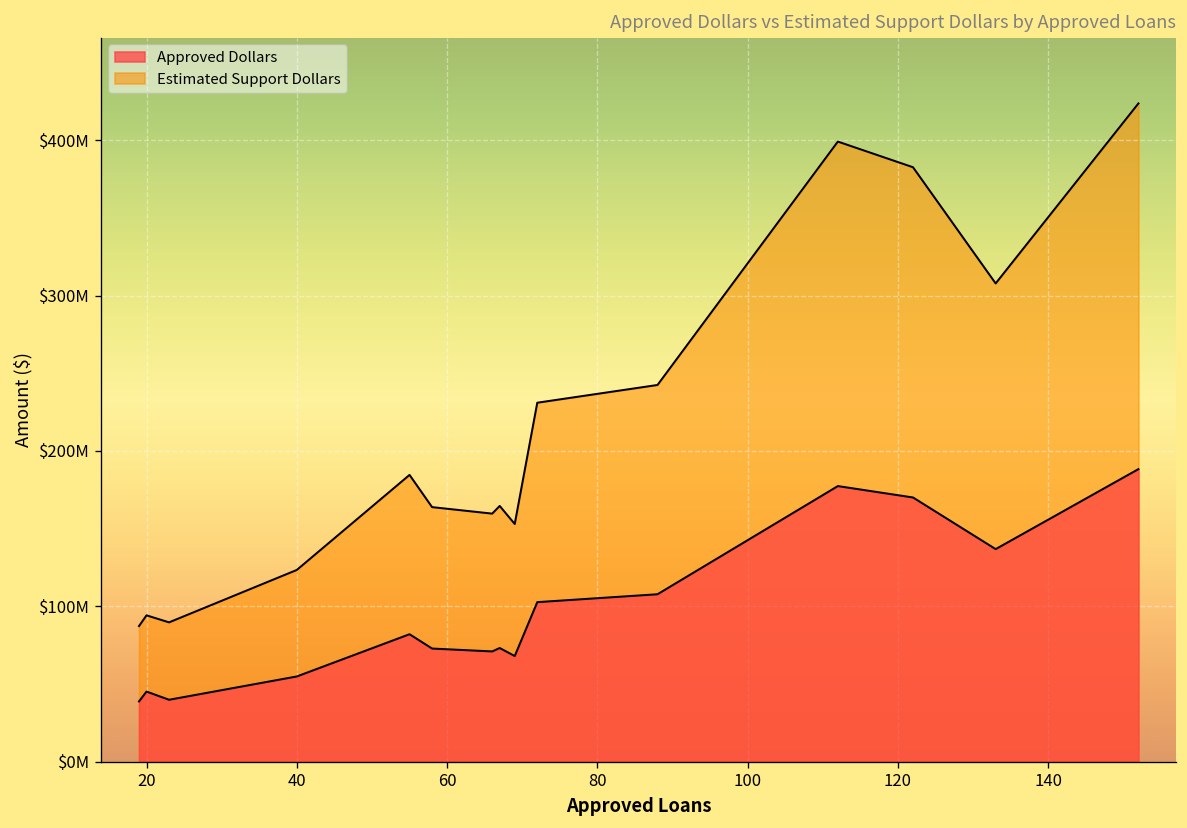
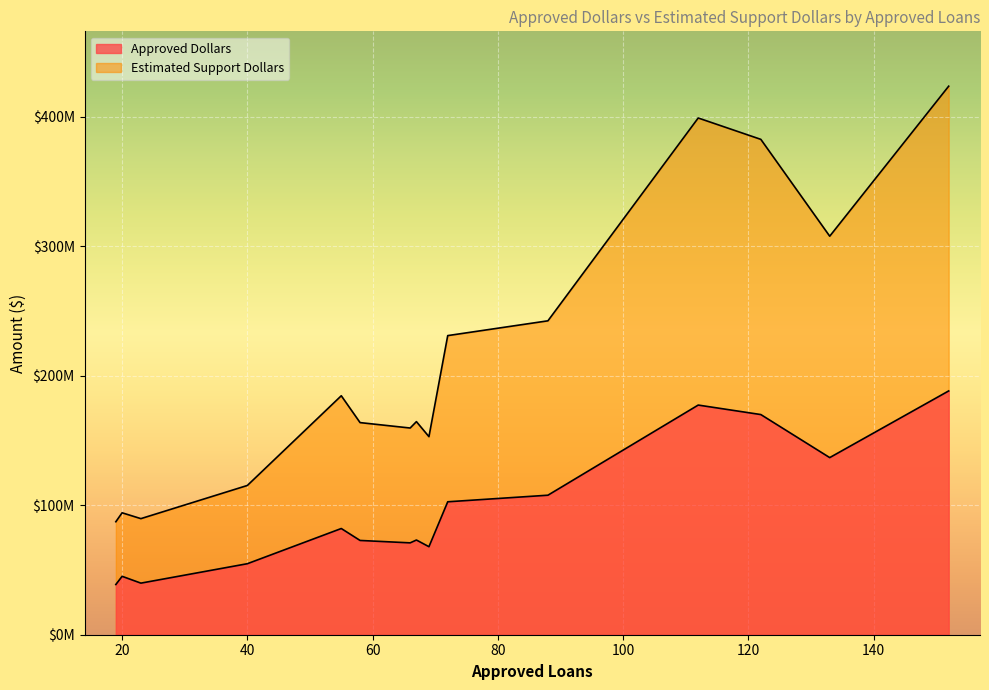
Estimated Support Dollars, 40: $123000000 -> $115000000
